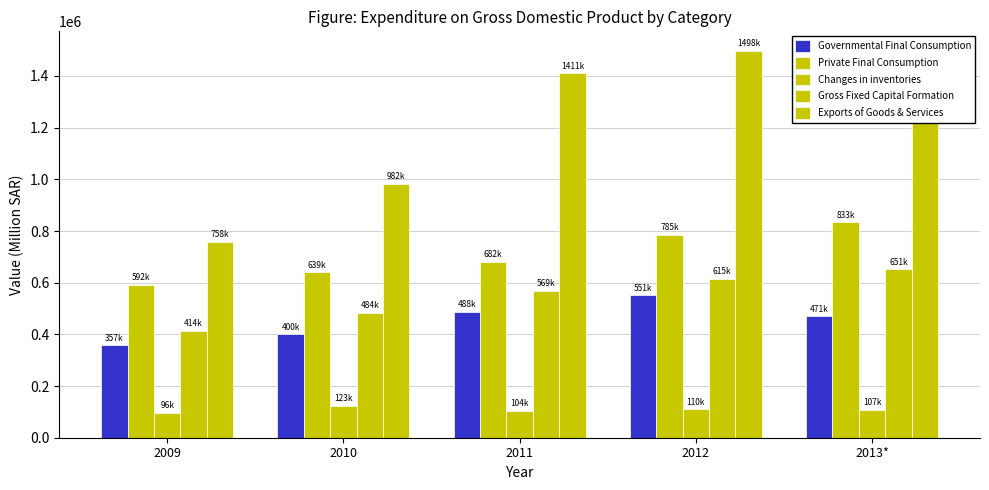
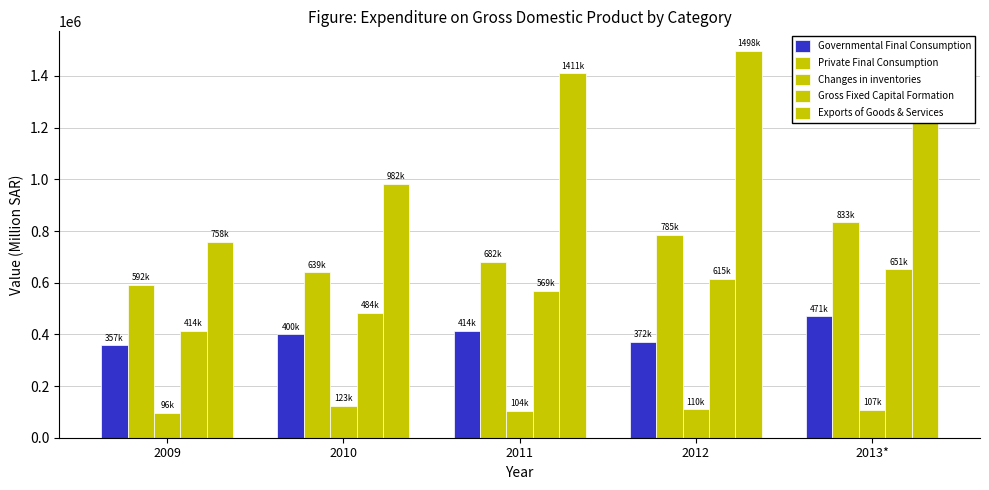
Governmental Final Consumption, 2011: 488k -> 414k
Governmental Final Consumption, 2012: 551k -> 372k
